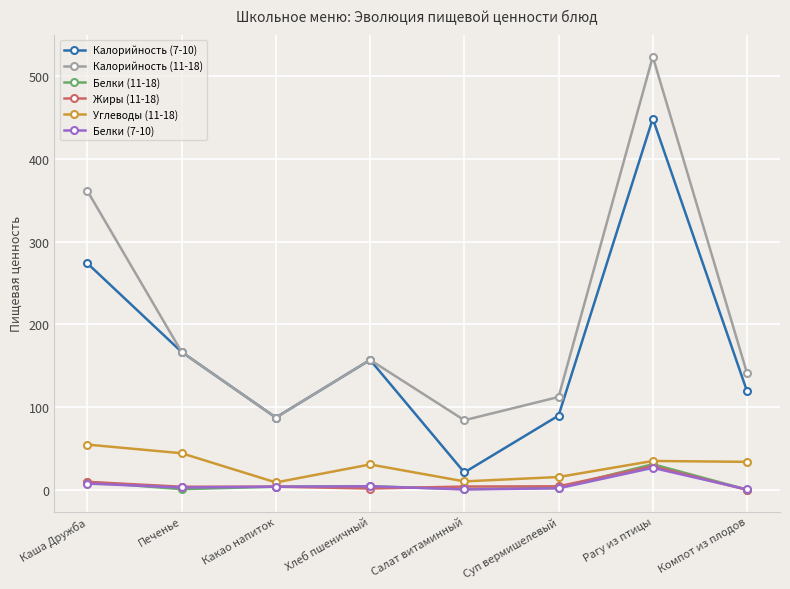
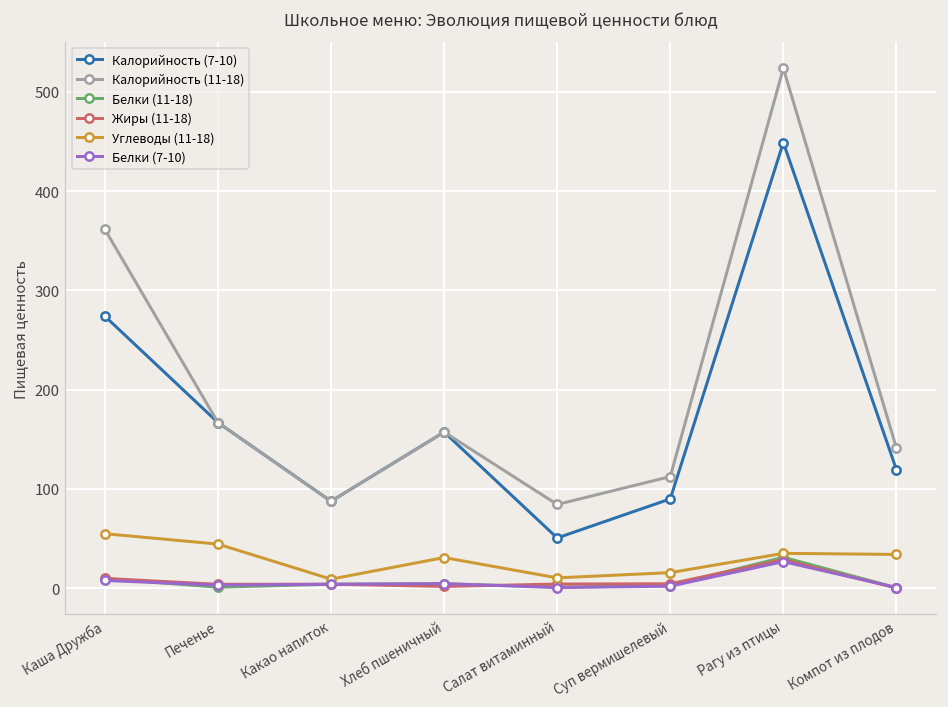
Калорийность (7-10), Салат витаминный: 20 -> 50
